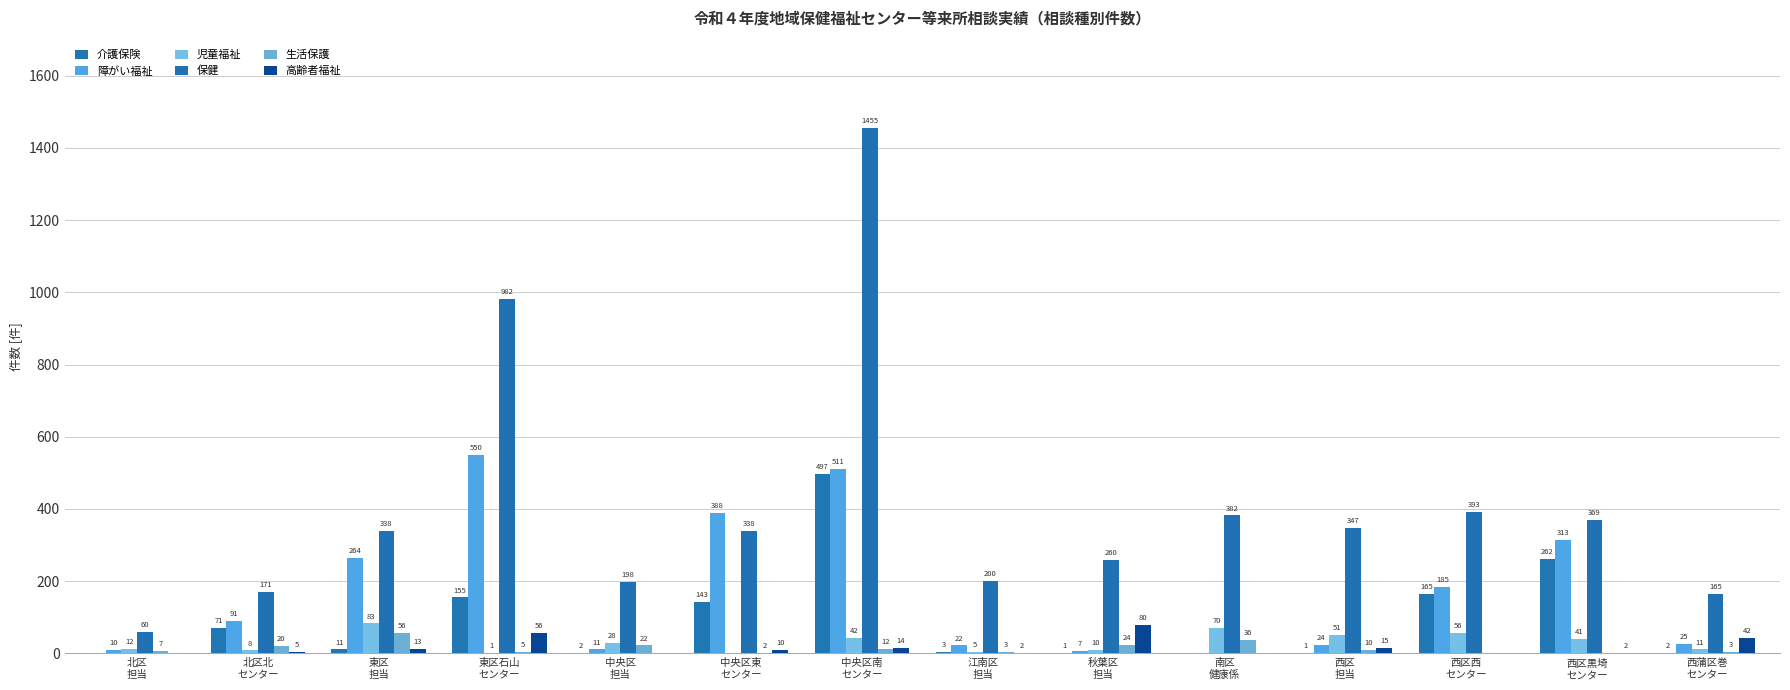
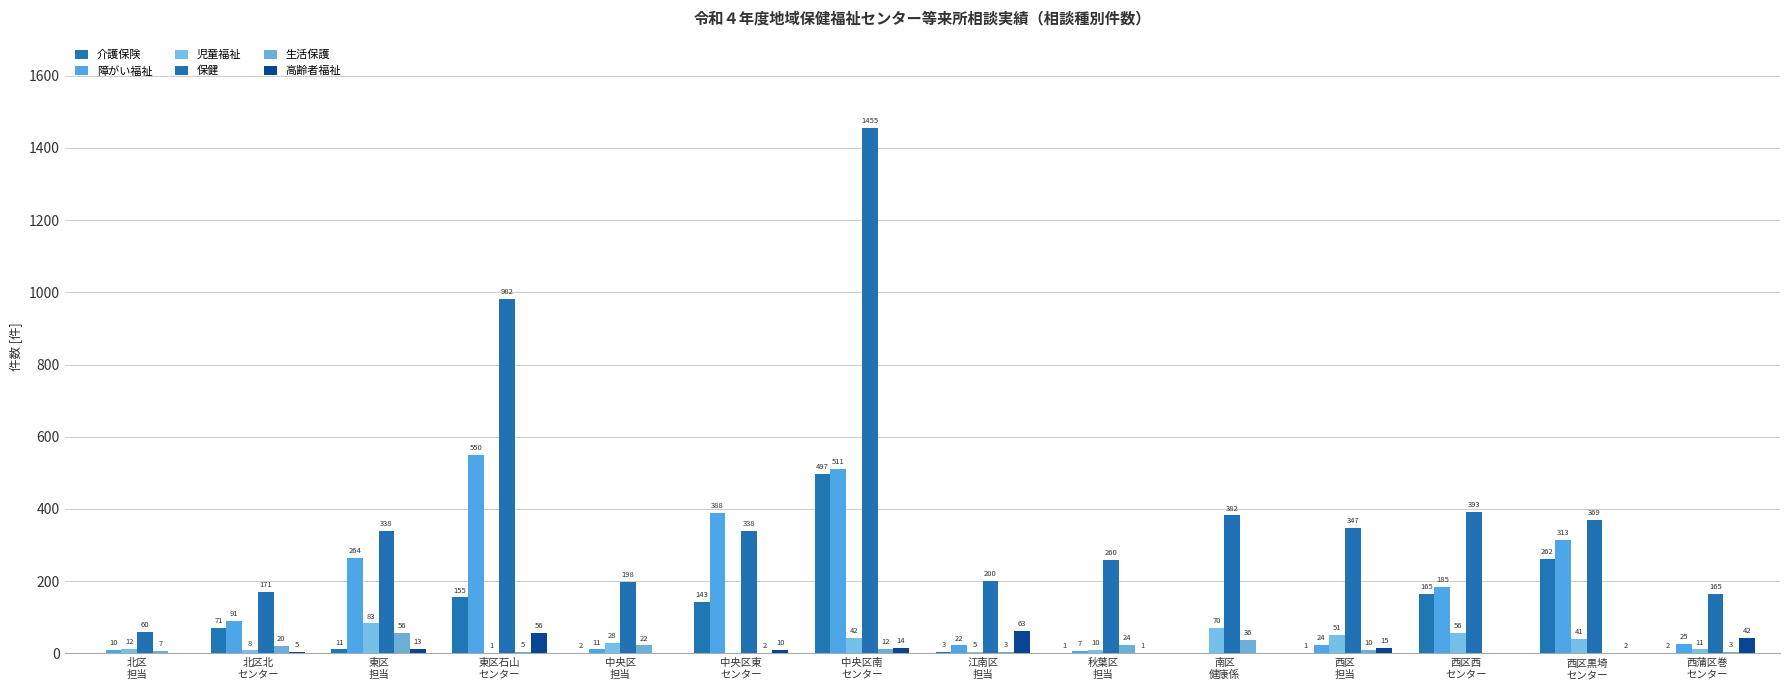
高齢者福祉, 江南区 担当: 2 -> 63
高齢者福祉, 秋葉区 担当: 80 -> 1
